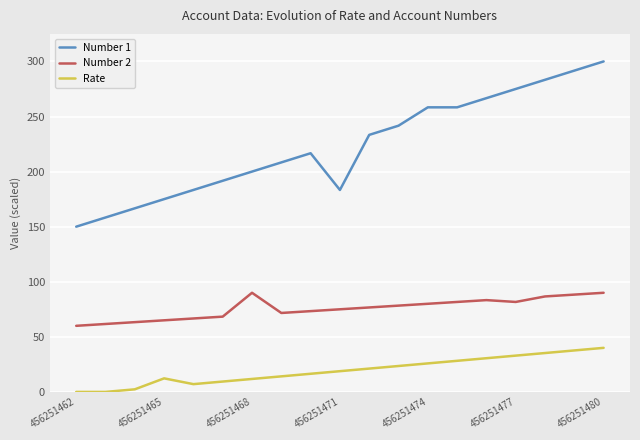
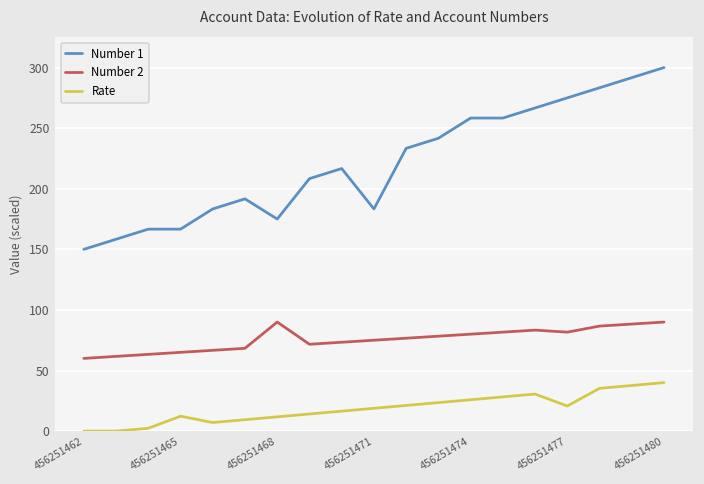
Number 1, 456251465: 175 -> 167
Number 1, 456251468: 200 -> 175
Rate, 456251477: 33 -> 21
